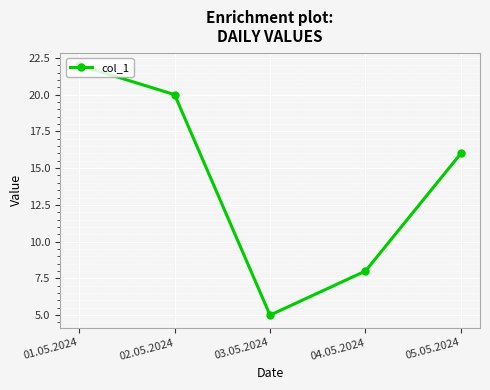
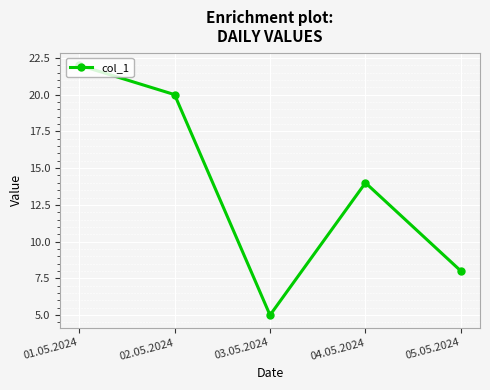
04.05.2024: 8 -> 14
05.05.2024: 16 -> 8
